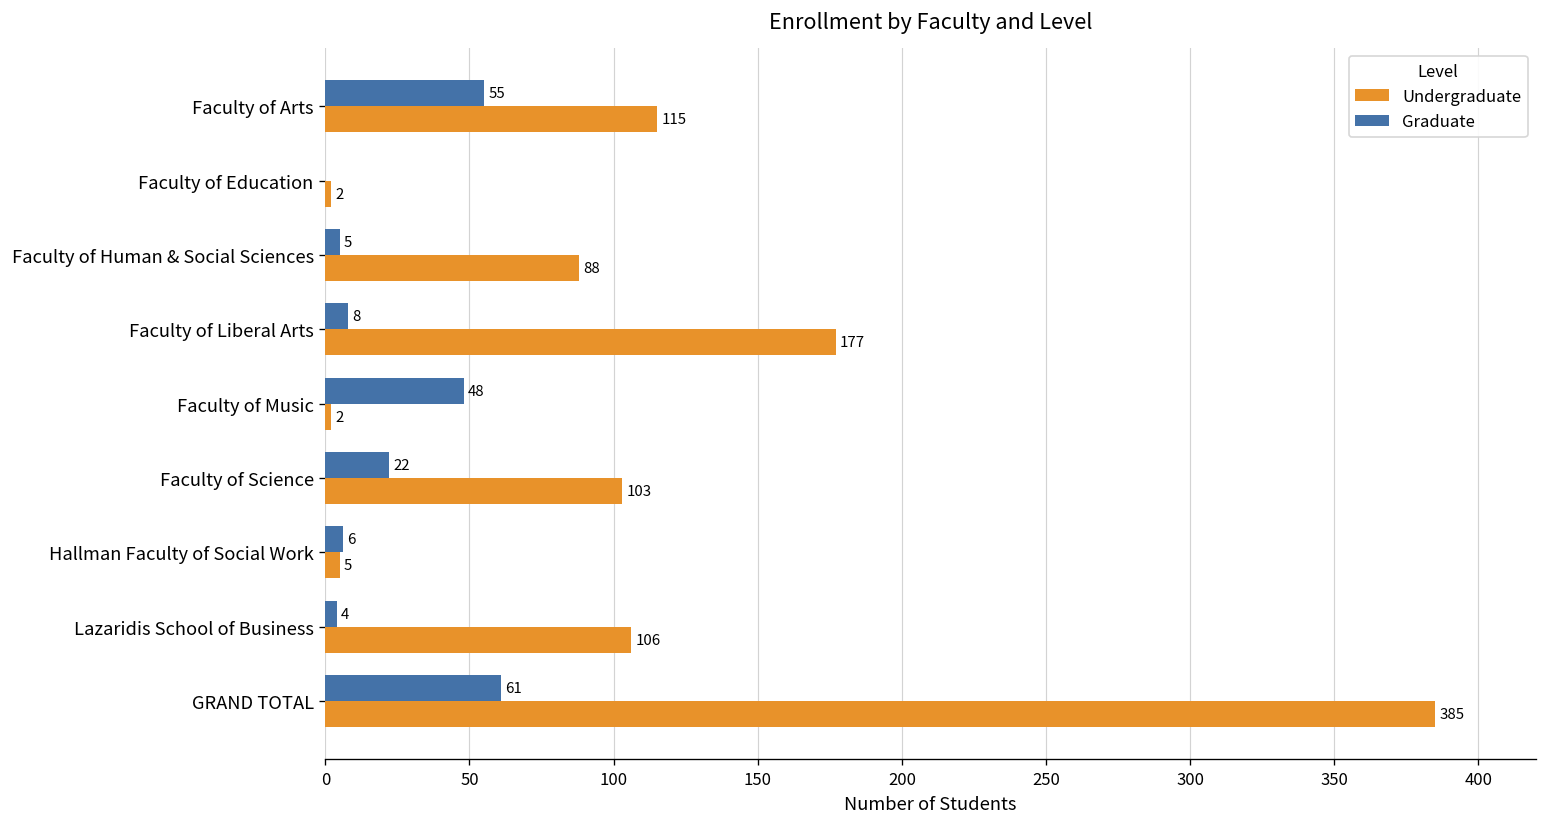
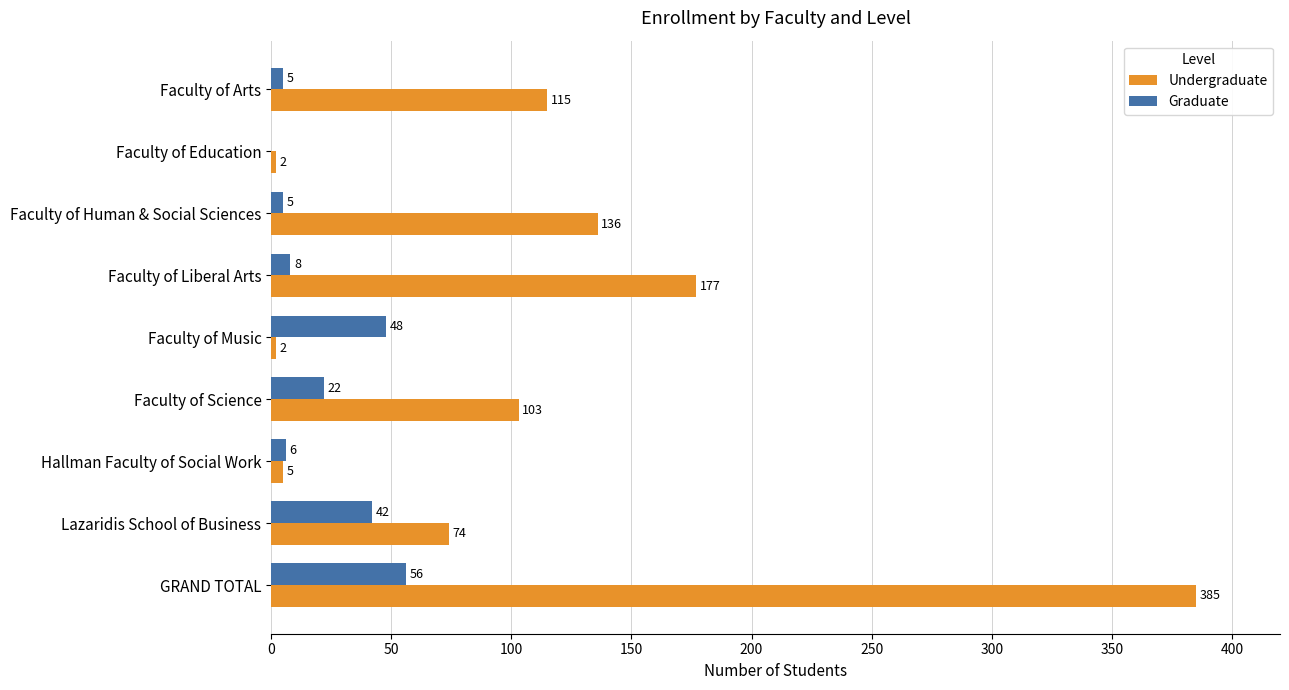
Graduate, Faculty of Arts: 55 -> 5
Undergraduate, Faculty of Human & Social Sciences: 88 -> 136
Graduate, Lazaridis School of Business: 4 -> 42
Undergraduate, Lazaridis School of Business: 106 -> 74
Graduate, GRAND TOTAL: 61 -> 56
